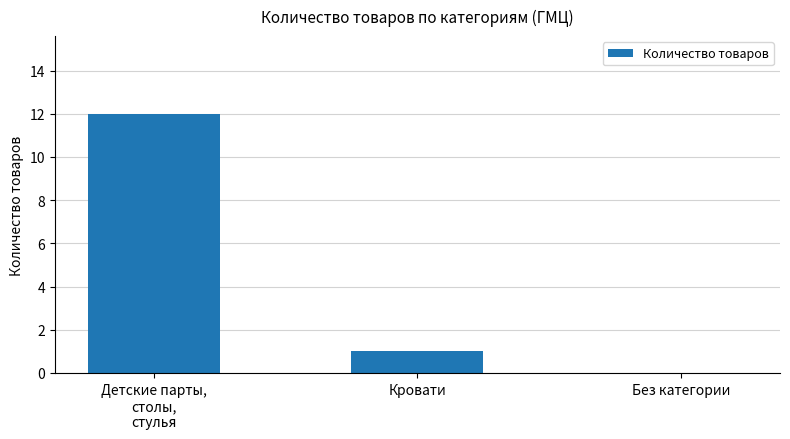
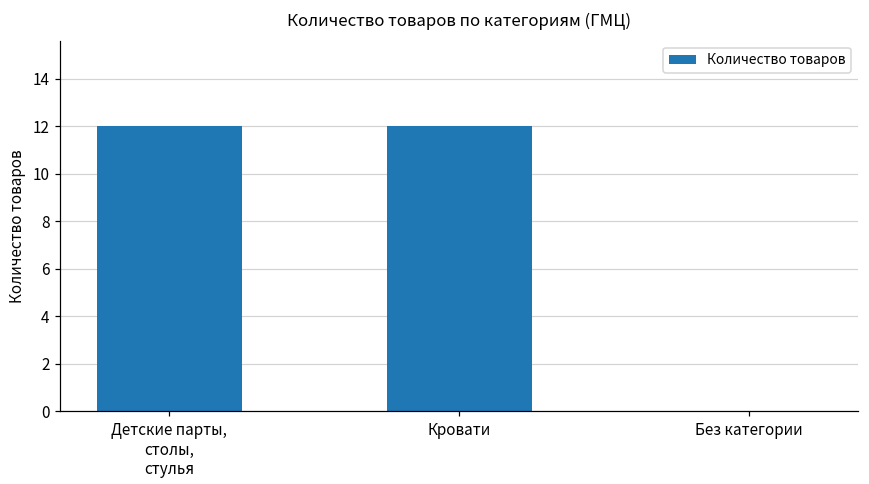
Кровати: 1 -> 12
